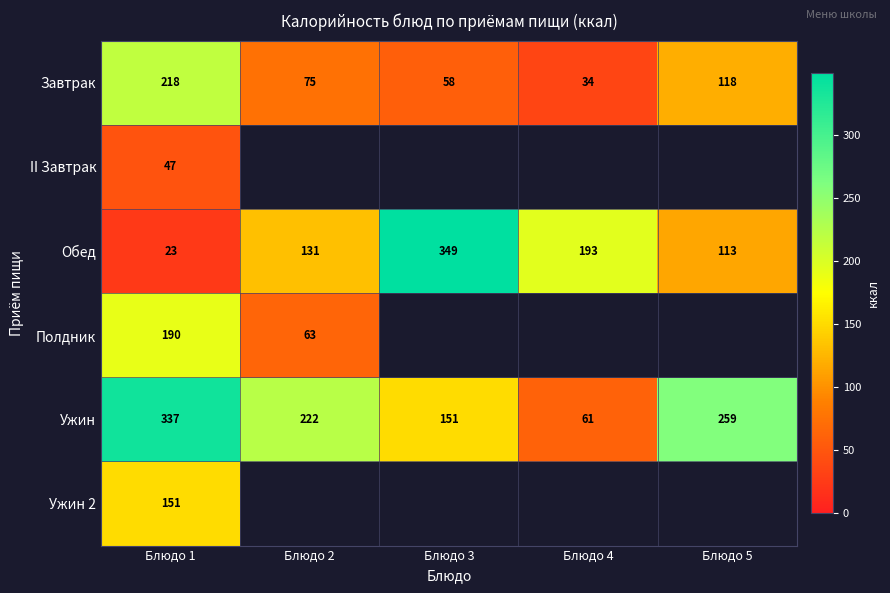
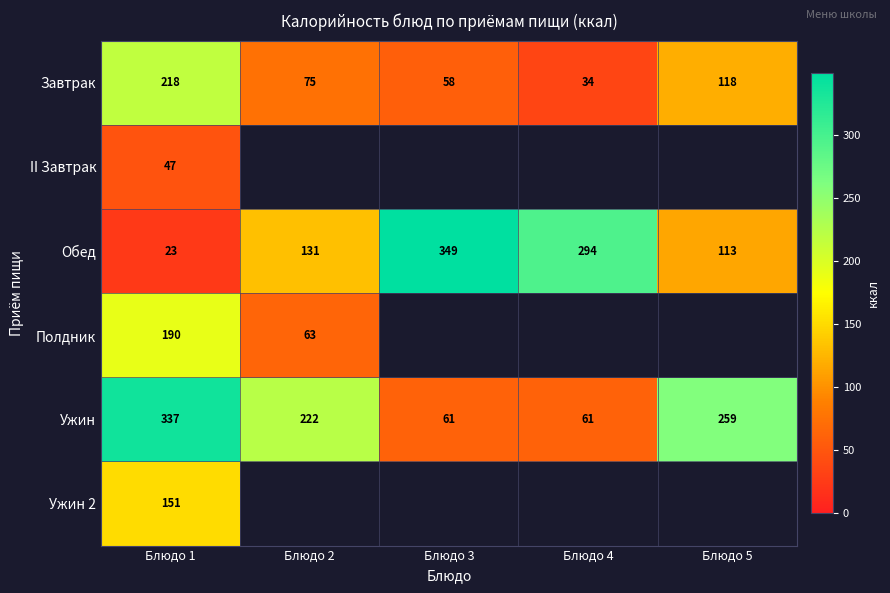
Обед, Блюдо 4: 193 -> 294
Ужин, Блюдо 3: 151 -> 61
